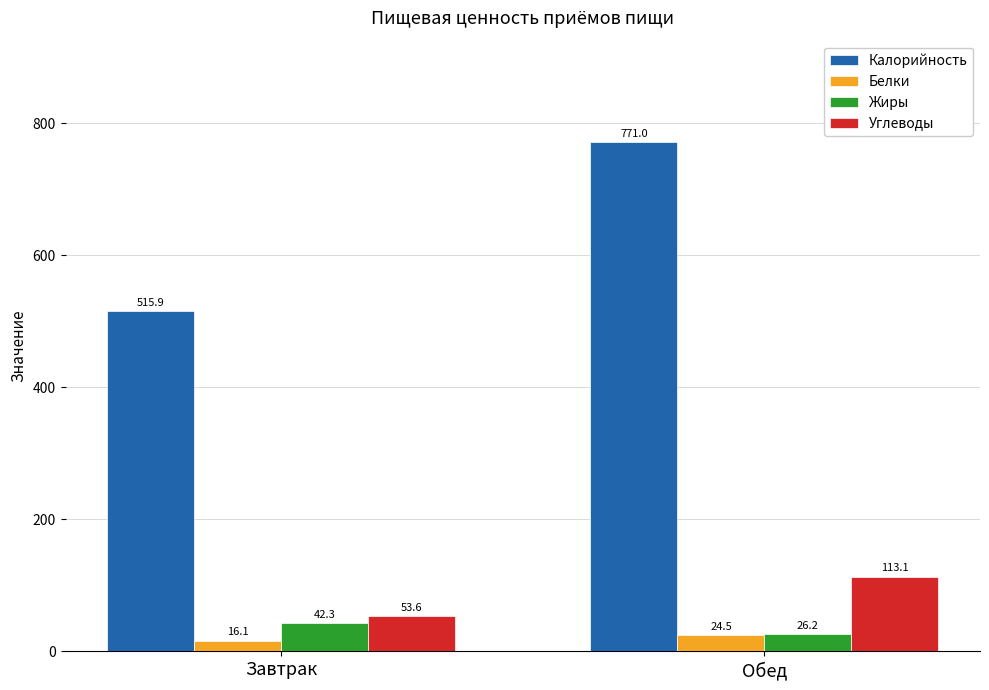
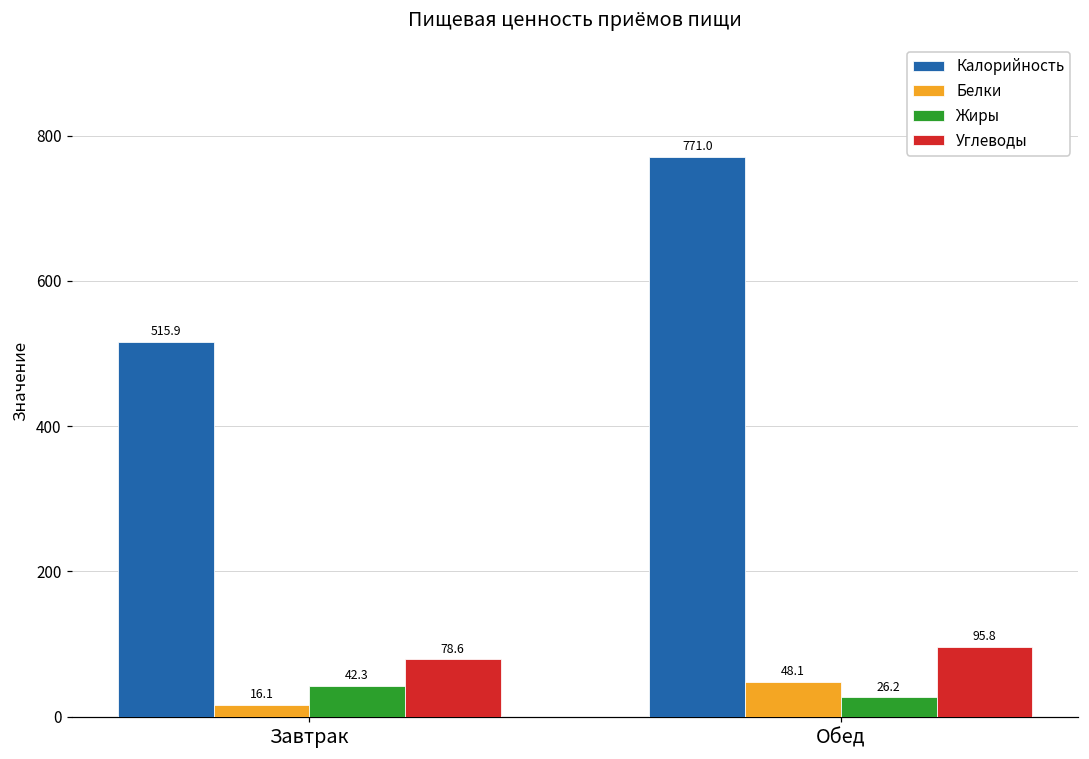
Углеводы, Завтрак: 53.6 -> 78.6
Белки, Обед: 24.5 -> 48.1
Углеводы, Обед: 113.1 -> 95.8
